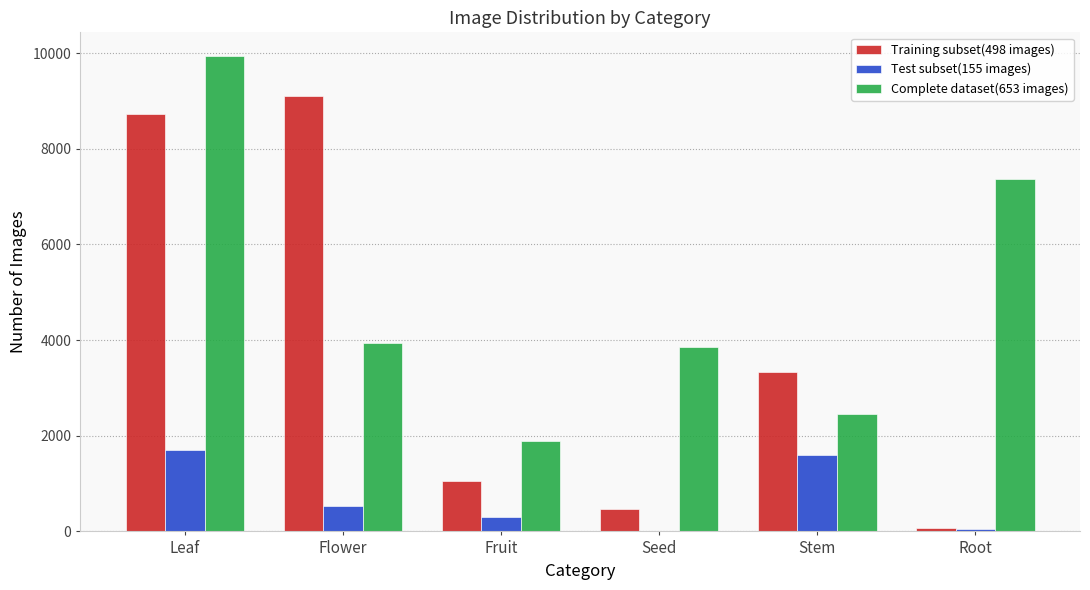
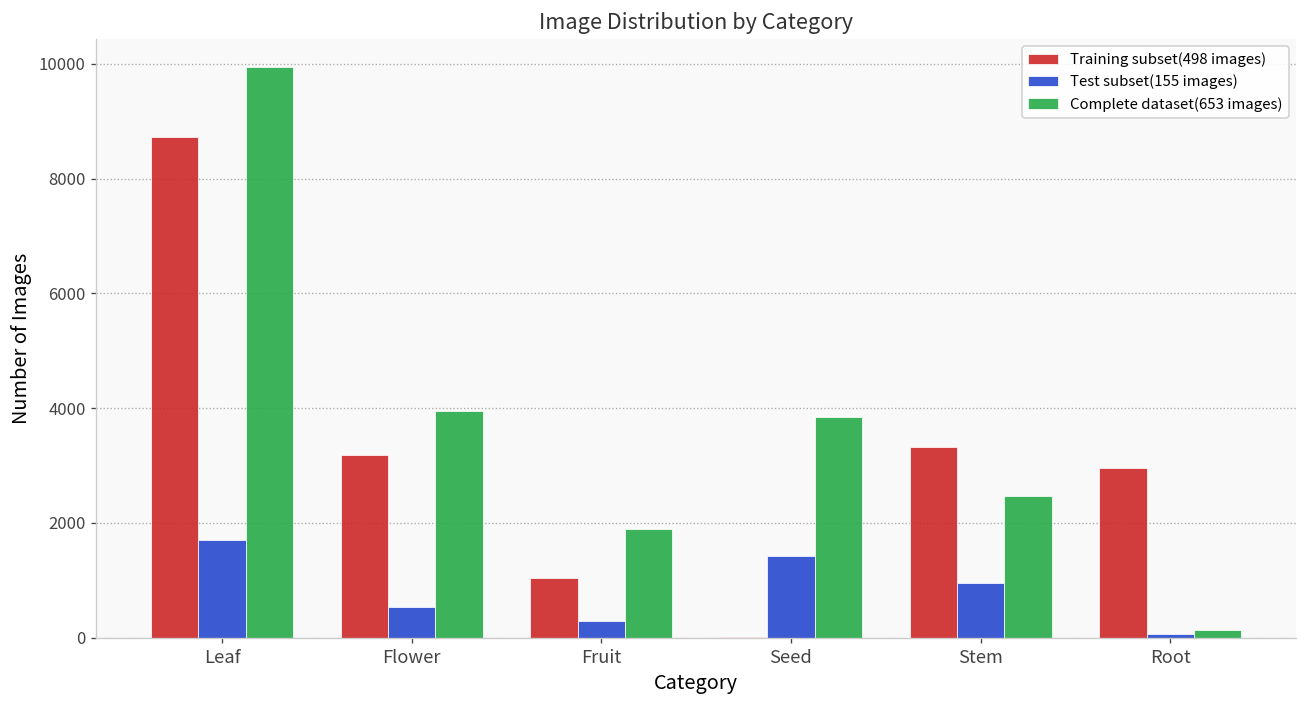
Training subset(498 images), Flower: 9100 -> 3200
Training subset(498 images), Seed: 500 -> 0
Test subset(155 images), Seed: 0 -> 1400
Test subset(155 images), Stem: 1600 -> 1000
Training subset(498 images), Root: 100 -> 3000
Complete dataset(653 images), Root: 7400 -> 100
